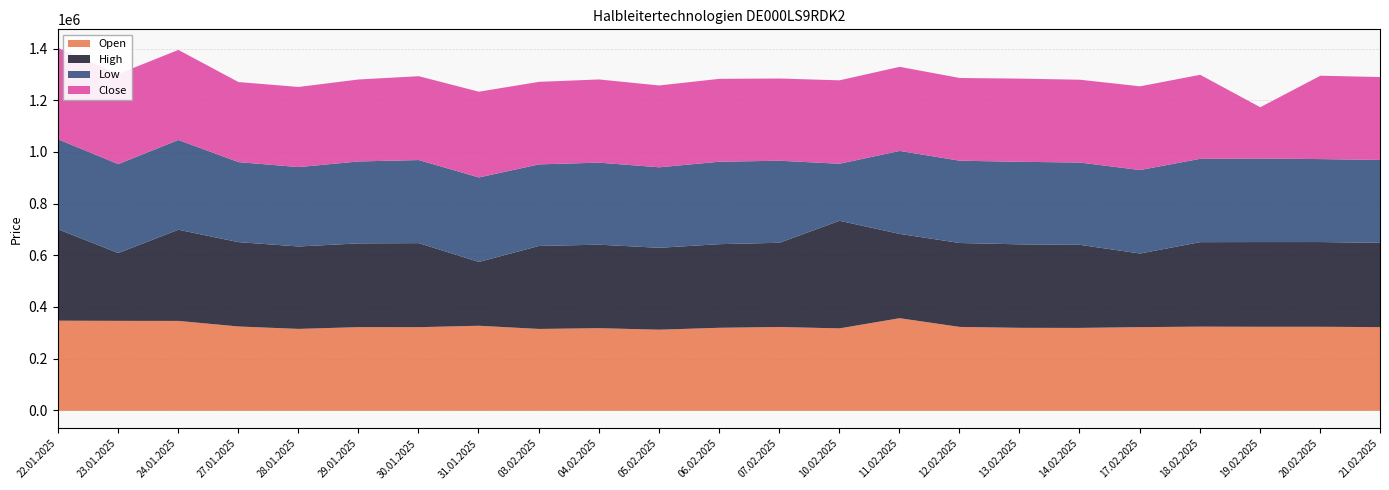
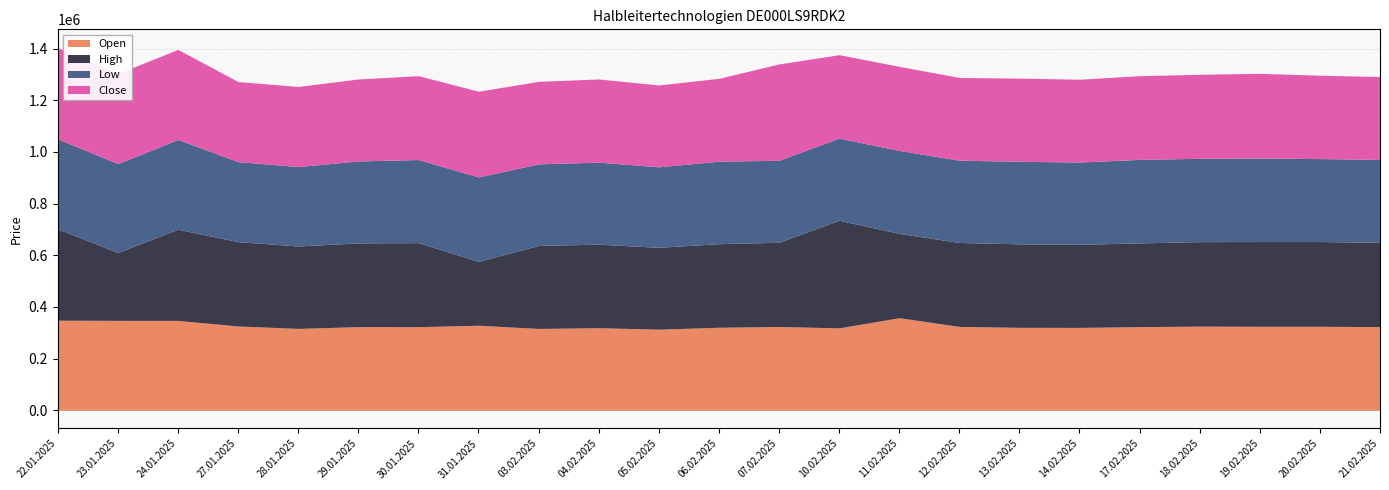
Close, 07.02.2025: 320000 -> 370000
Low, 10.02.2025: 220000 -> 320000
High, 17.02.2025: 280000 -> 320000
Close, 19.02.2025: 200000 -> 330000
